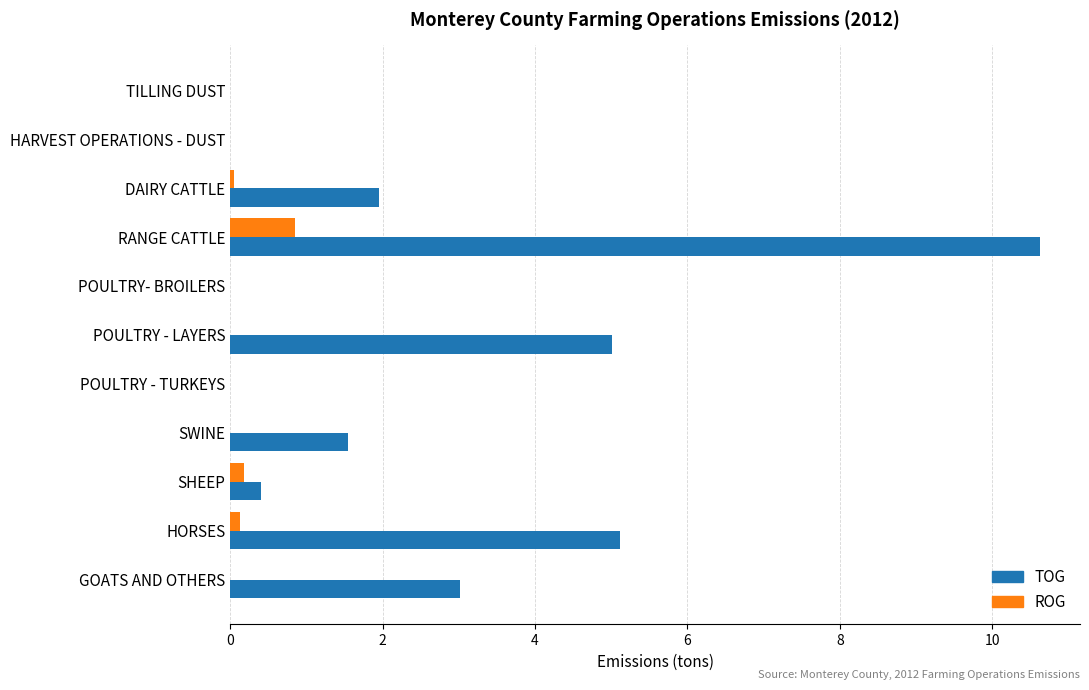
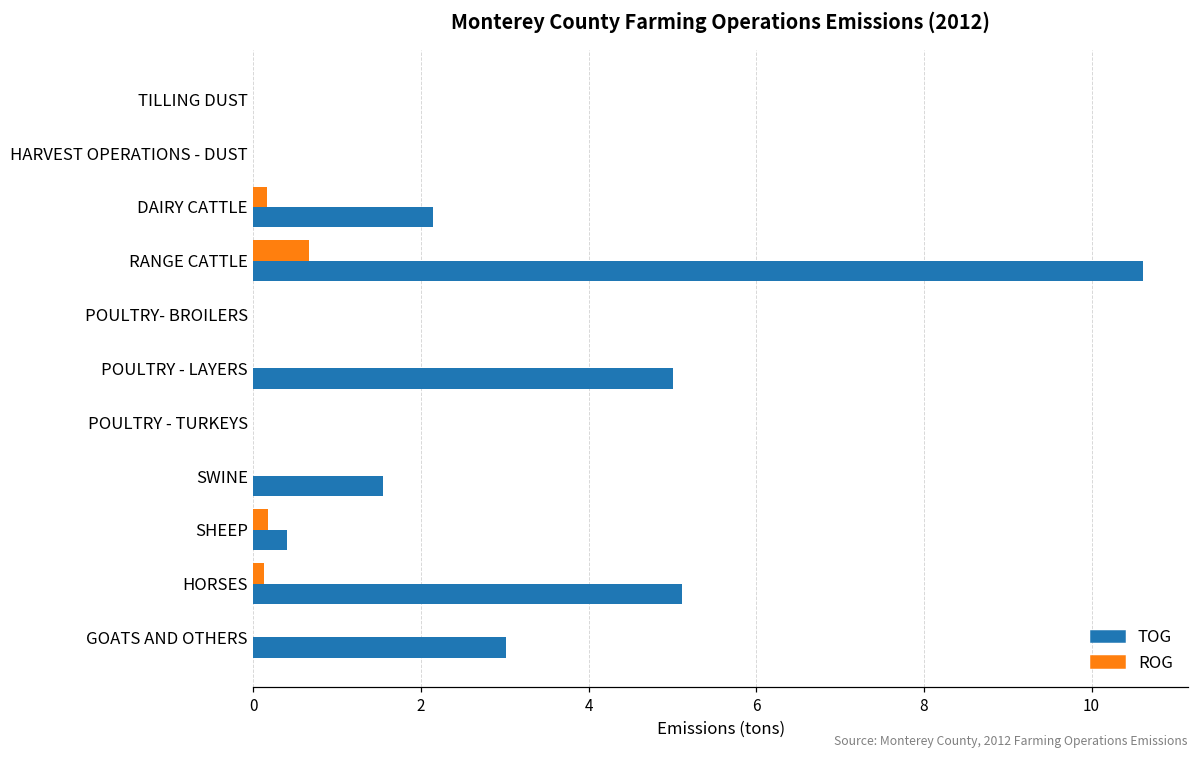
ROG, DAIRY CATTLE: 0.1 -> 0.2
TOG, DAIRY CATTLE: 2.0 -> 2.1
ROG, RANGE CATTLE: 0.9 -> 0.7
